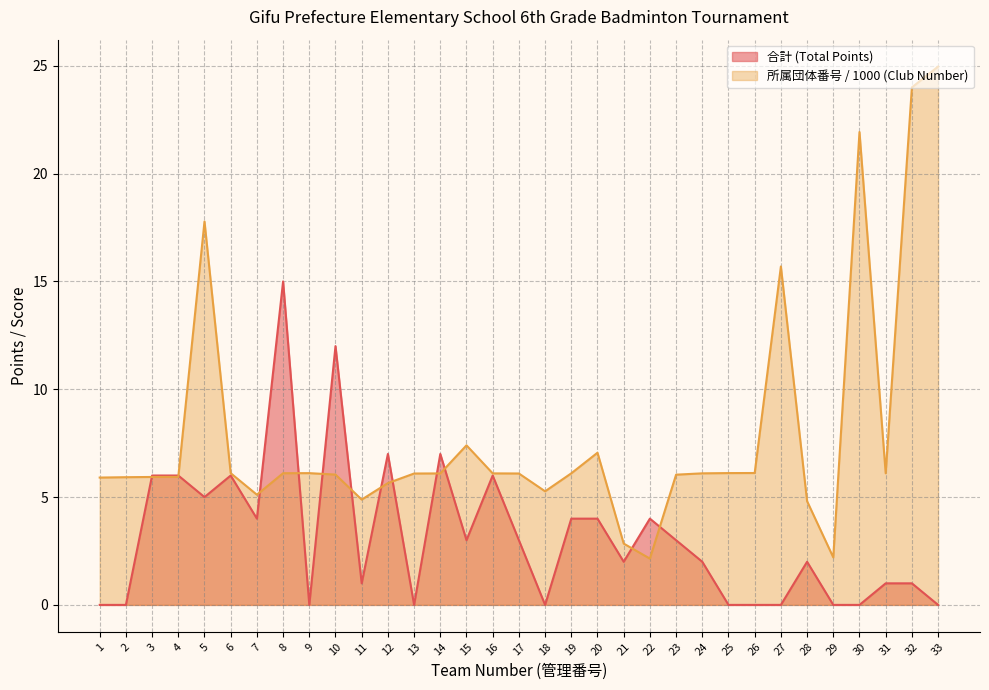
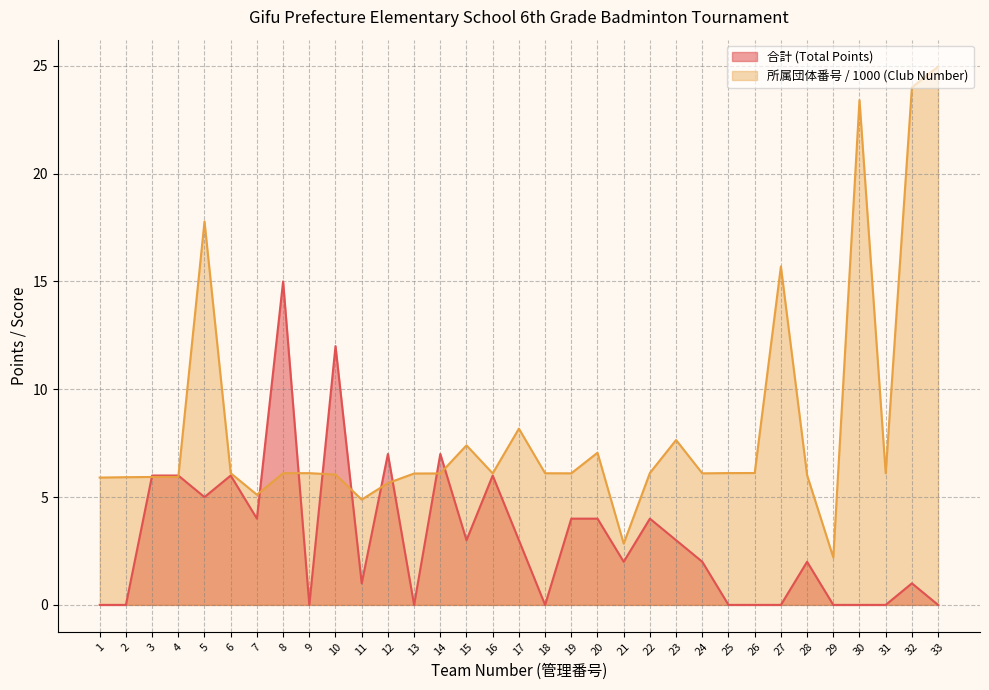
所属団体番号 / 1000 (Club Number), 17: 6.1 -> 8.2
所属団体番号 / 1000 (Club Number), 18: 5.3 -> 6.1
所属団体番号 / 1000 (Club Number), 22: 2.1 -> 6.1
所属団体番号 / 1000 (Club Number), 23: 6.0 -> 7.6
所属団体番号 / 1000 (Club Number), 28: 4.8 -> 6.0
所属団体番号 / 1000 (Club Number), 30: 21.9 -> 23.4
合計 (Total Points), 31: 1 -> 0
